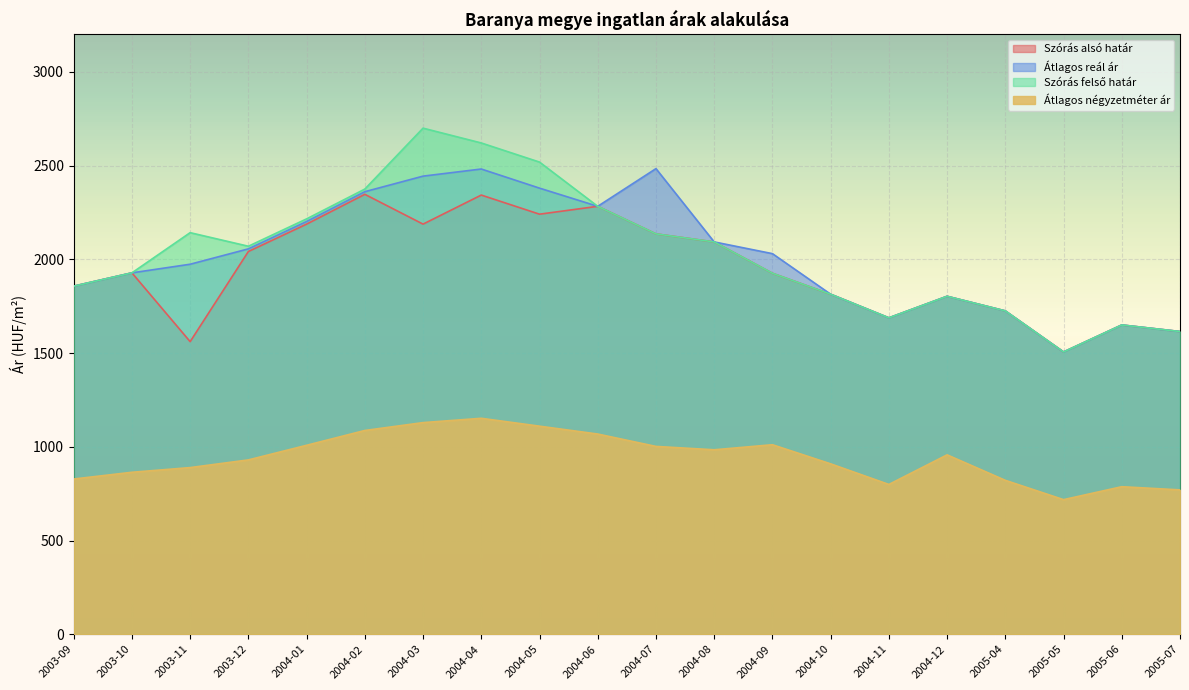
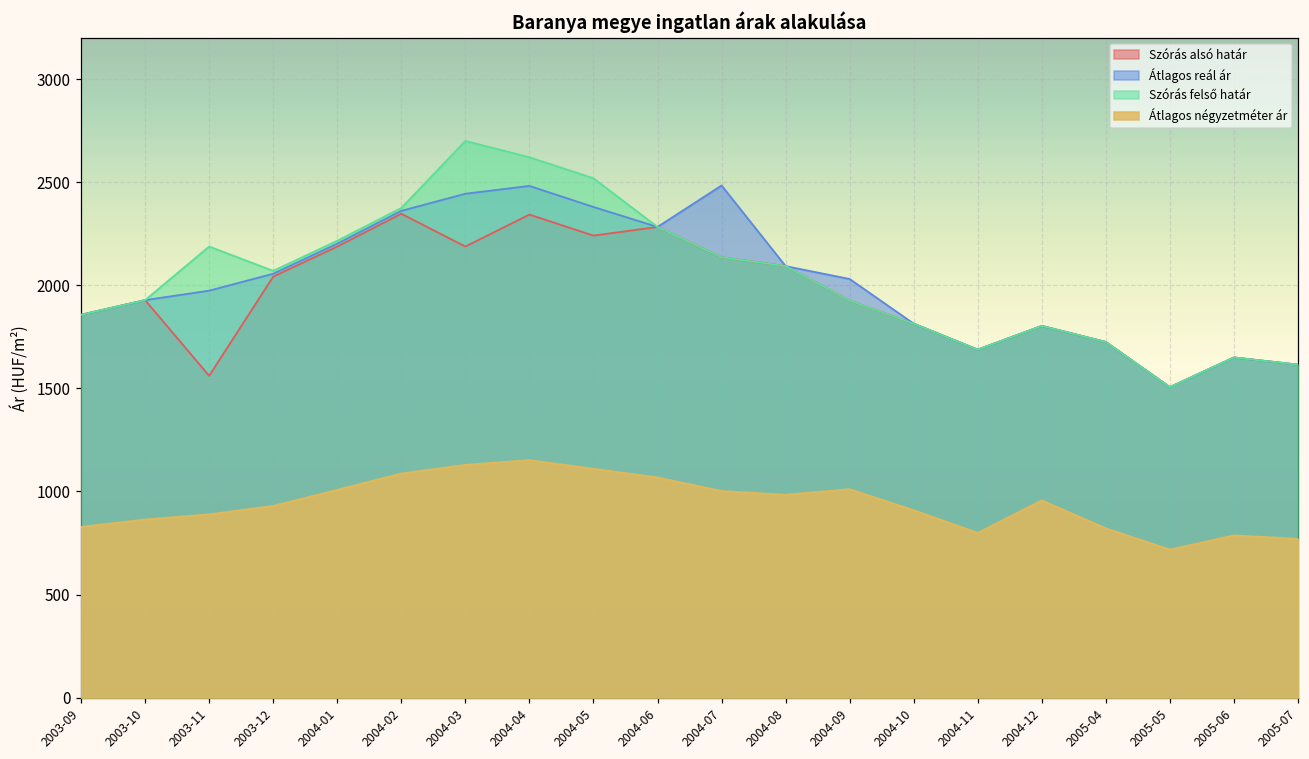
Szórás felső határ, 2003-11: 2140 -> 2190
